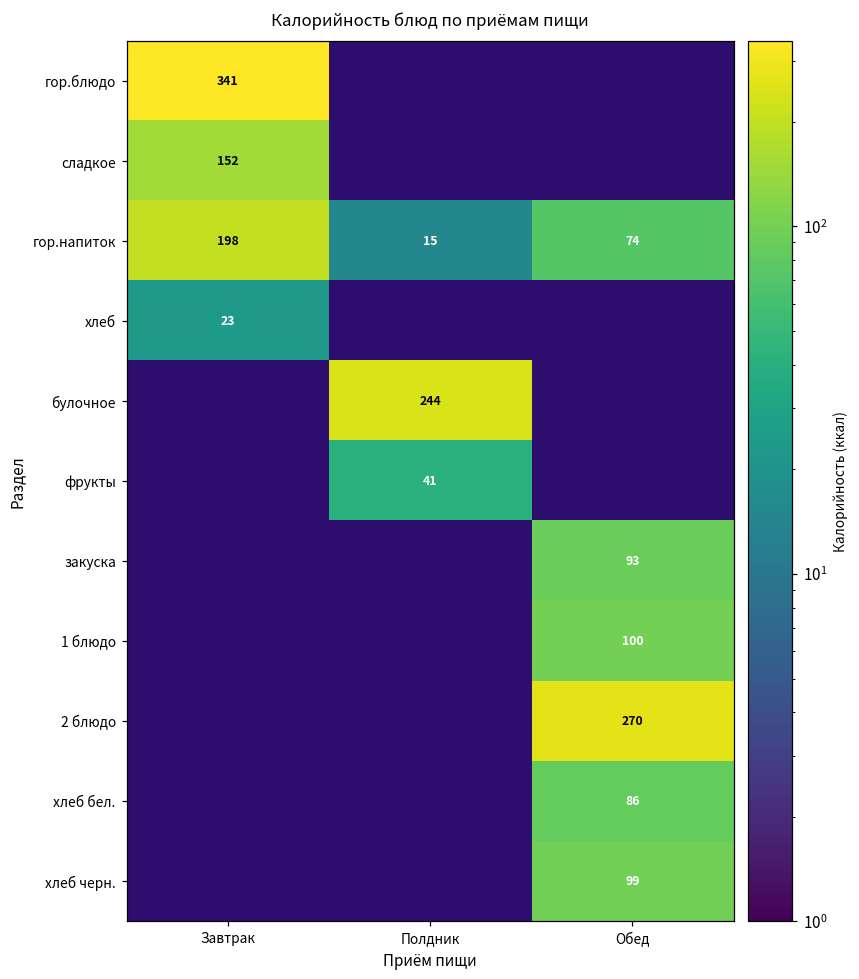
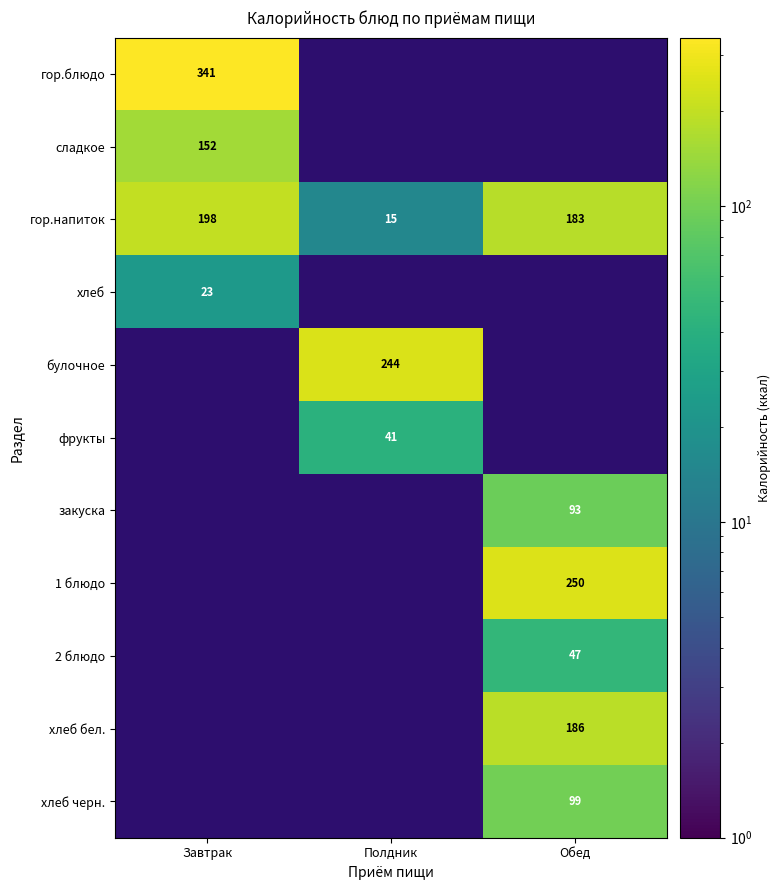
гор.напиток, Обед: 74 -> 183
1 блюдо, Обед: 100 -> 250
2 блюдо, Обед: 270 -> 47
хлеб бел., Обед: 86 -> 186
